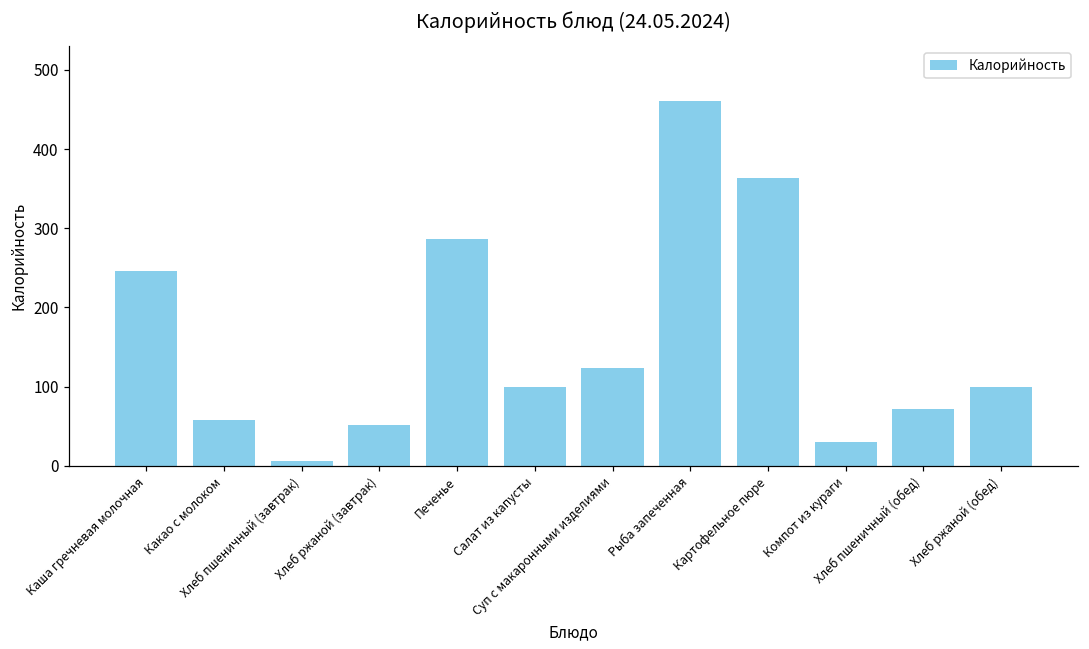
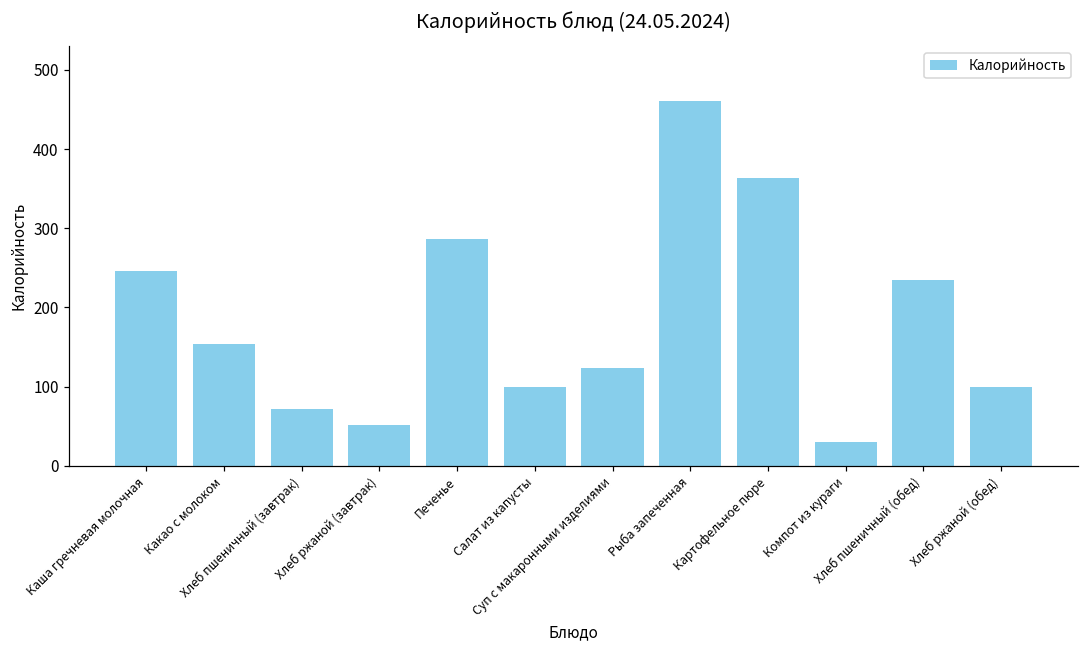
Какао с молоком: 60 -> 150
Хлеб пшеничный (завтрак): 10 -> 70
Хлеб пшеничный (обед): 70 -> 240
